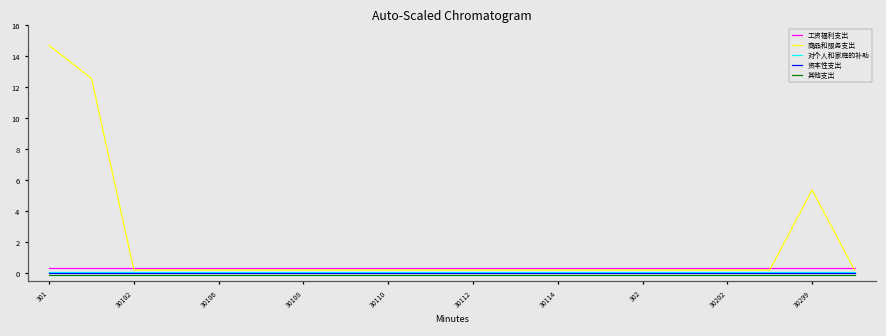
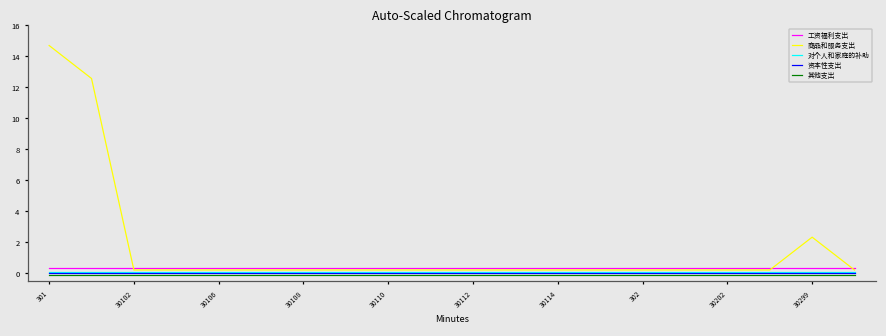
商品和服务支出, 30299: 5.4 -> 2.3
